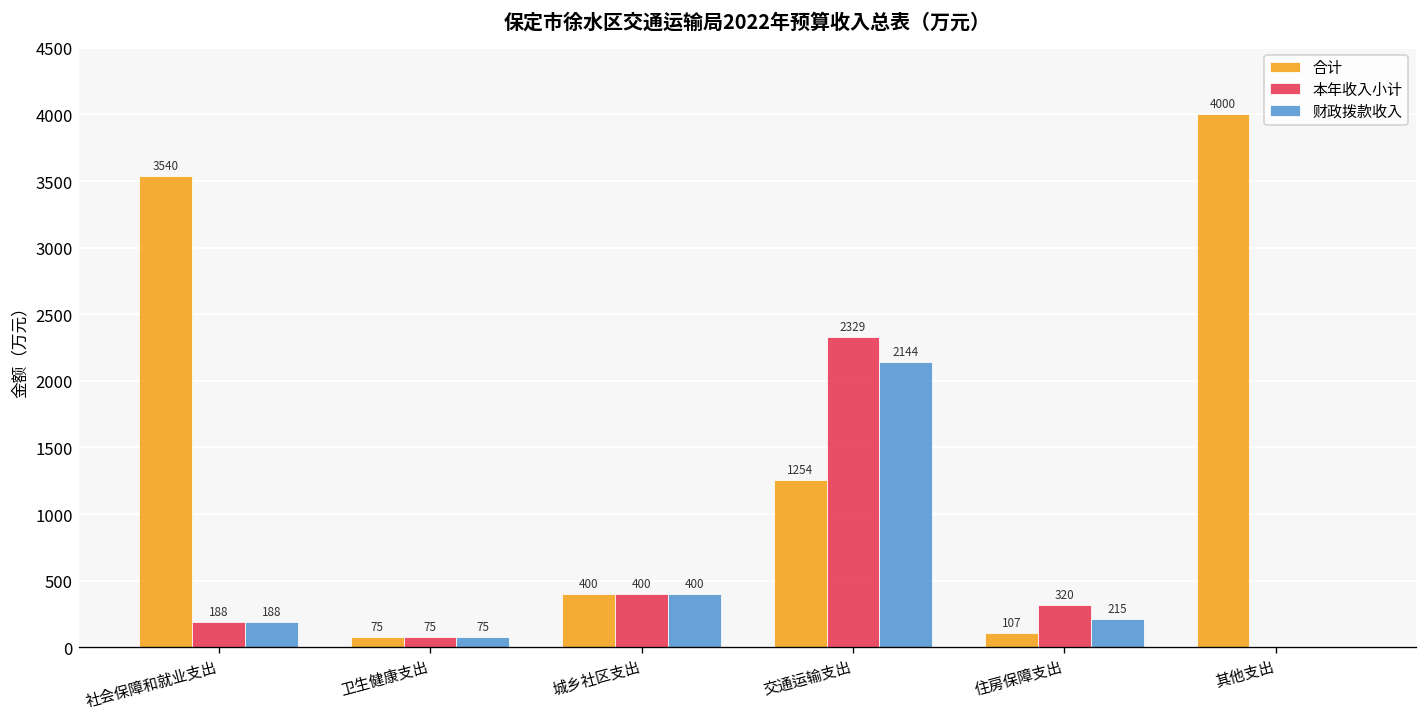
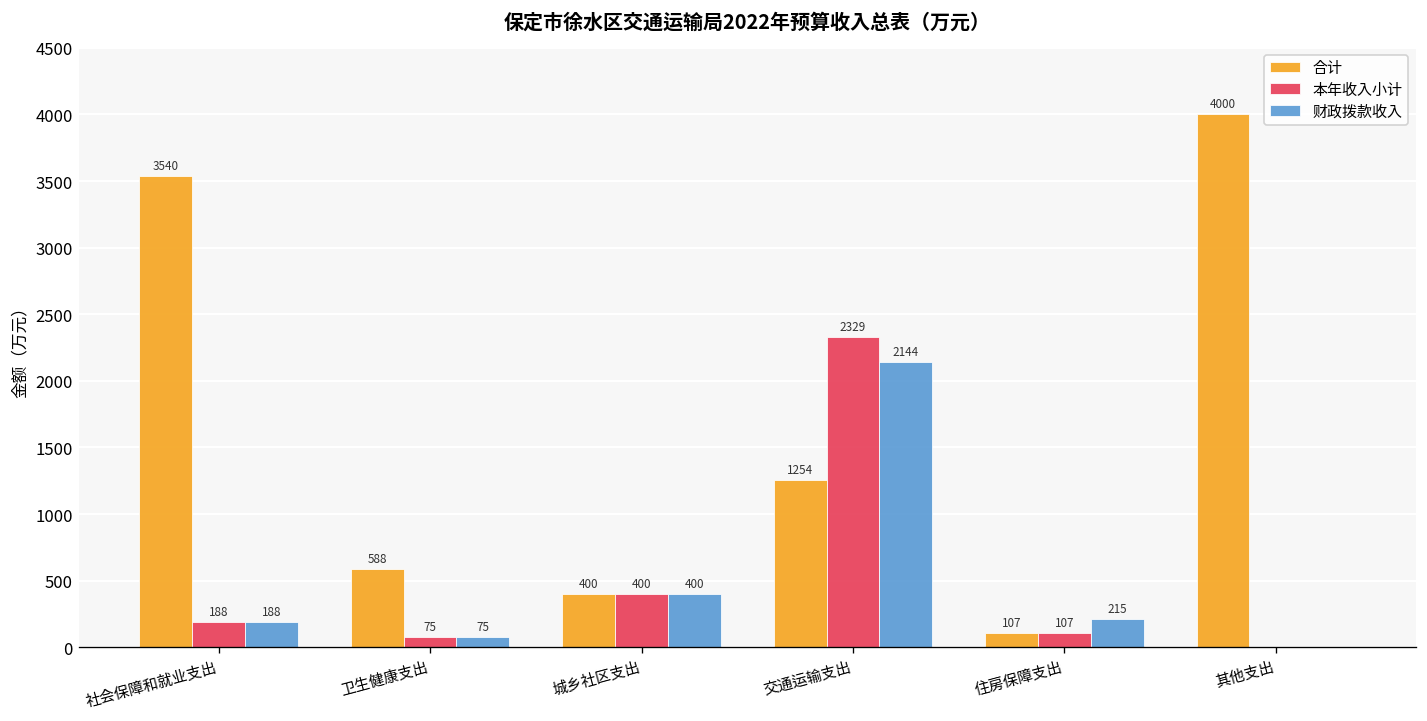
合计, 卫生健康支出: 75 -> 588
本年收入小计, 住房保障支出: 320 -> 107
